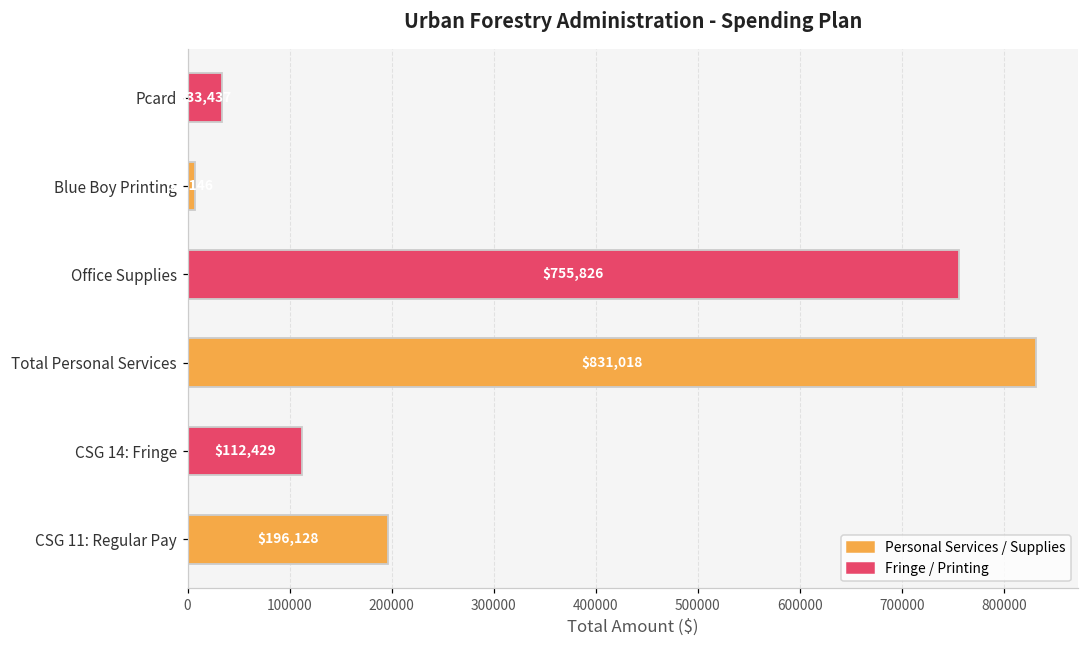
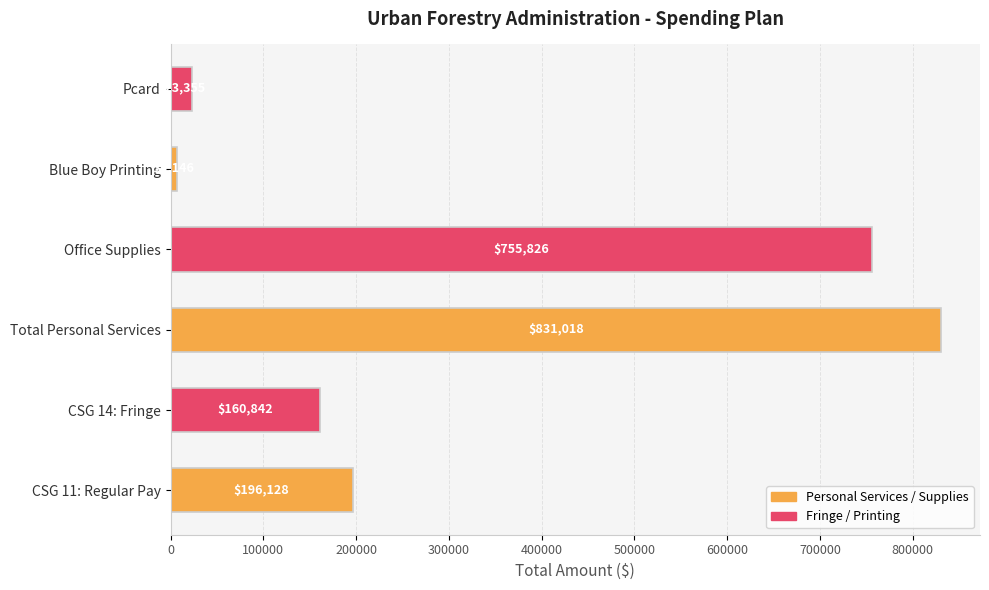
Pcard: 30000 -> 20000
CSG 14: Fringe: $112,429 -> $160,842
